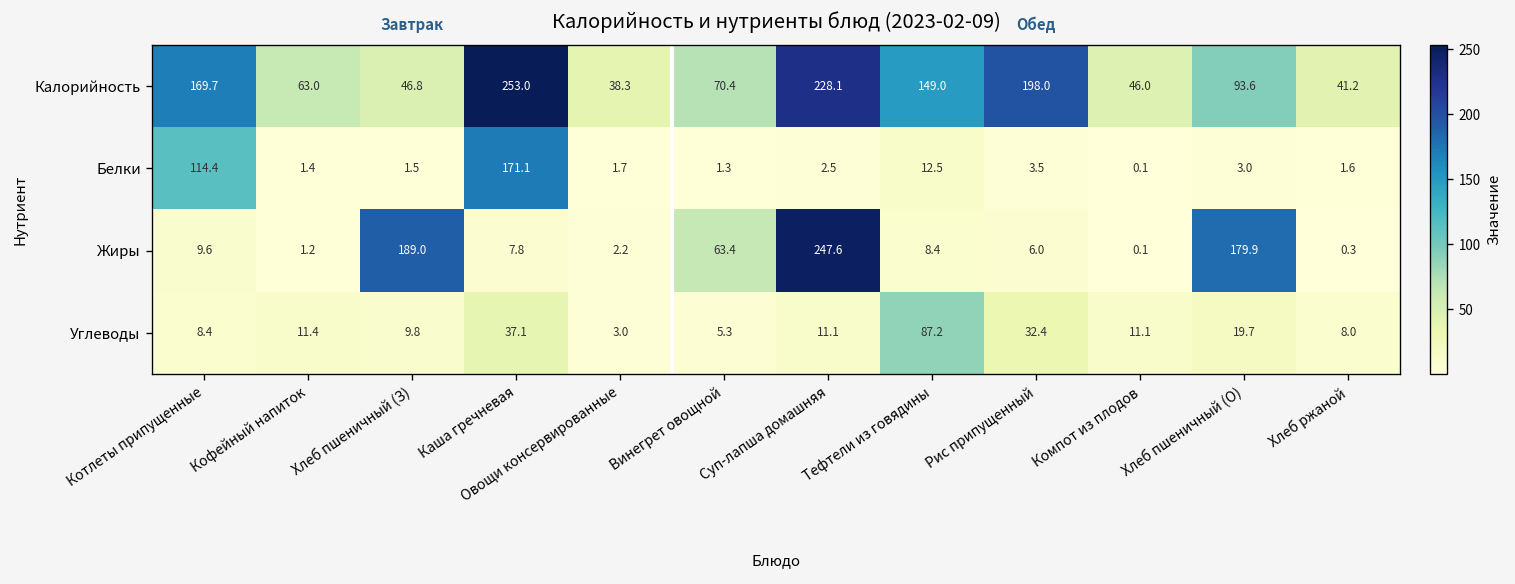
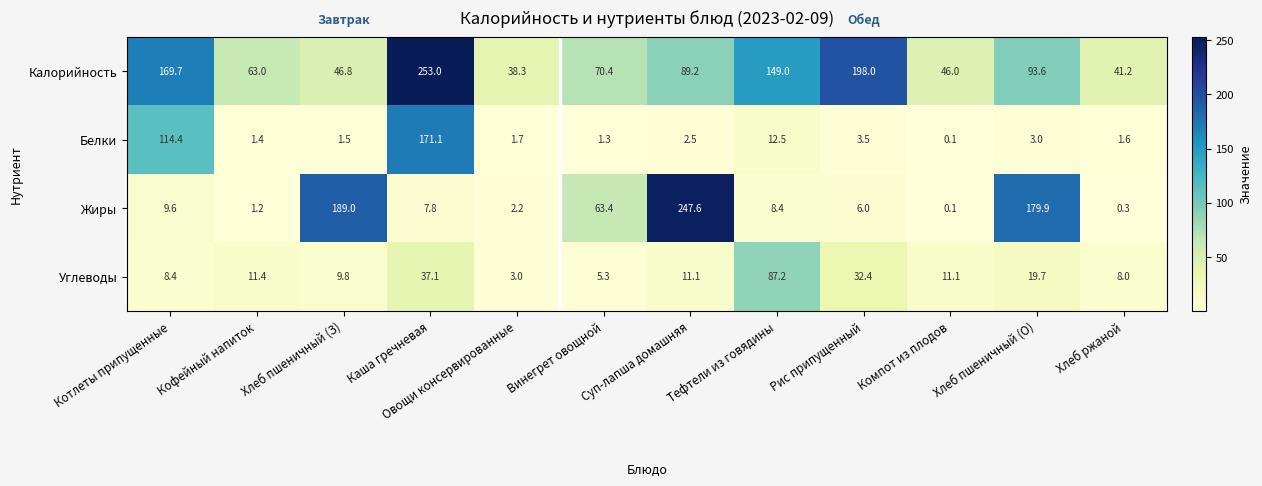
Калорийность, Суп-лапша домашняя: 228.1 -> 89.2
